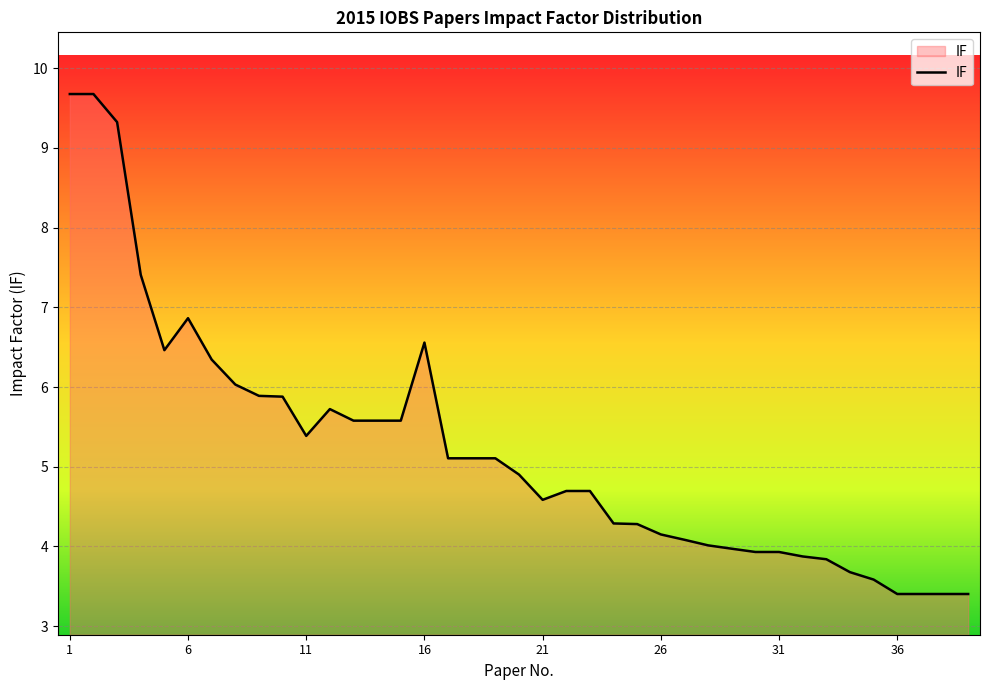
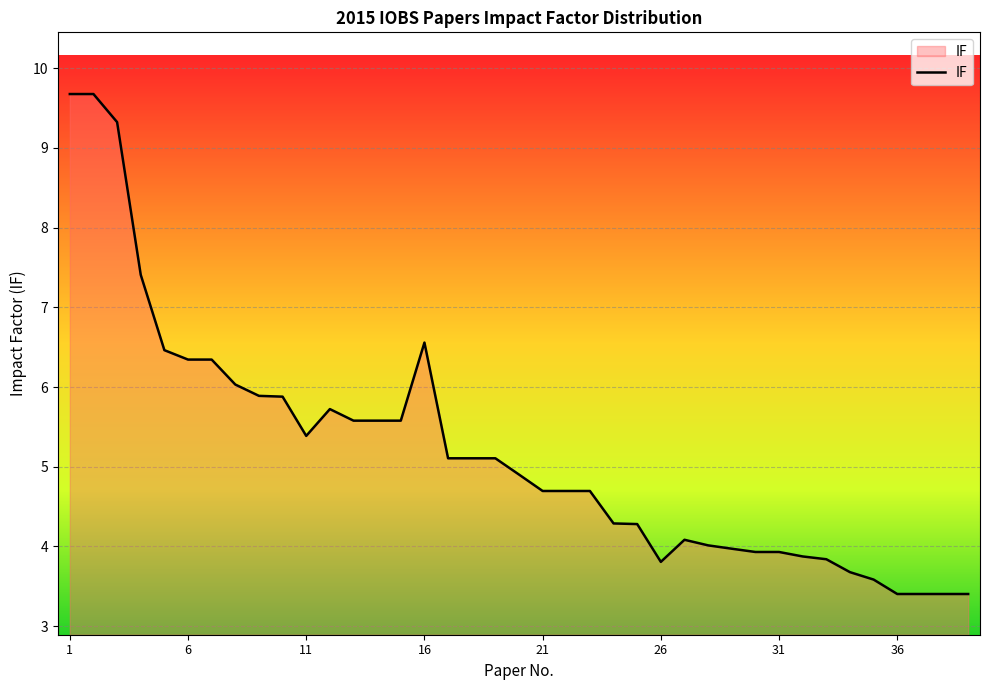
6: 6.9 -> 6.3
21: 4.6 -> 4.7
26: 4.2 -> 3.8
